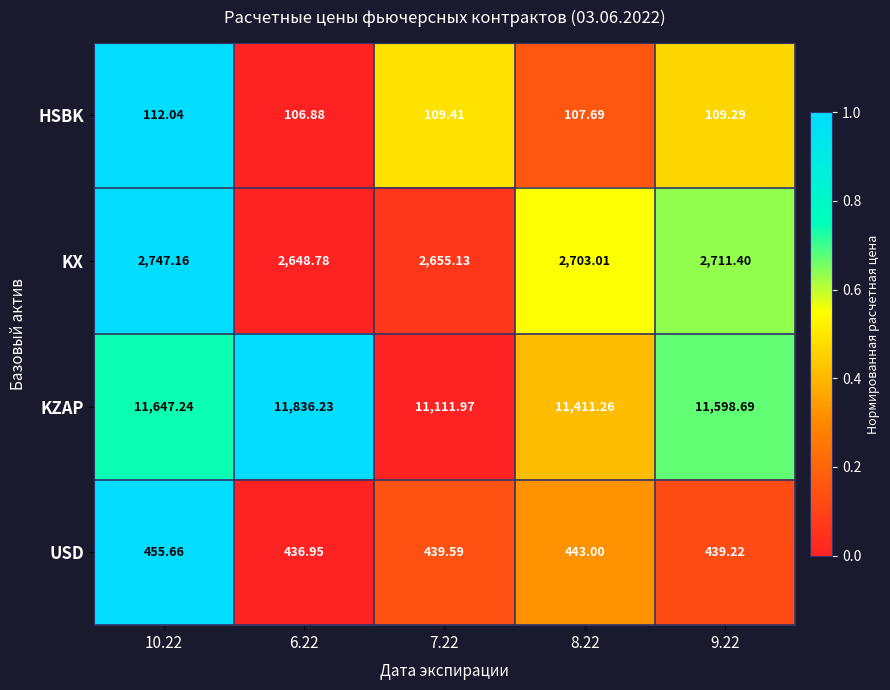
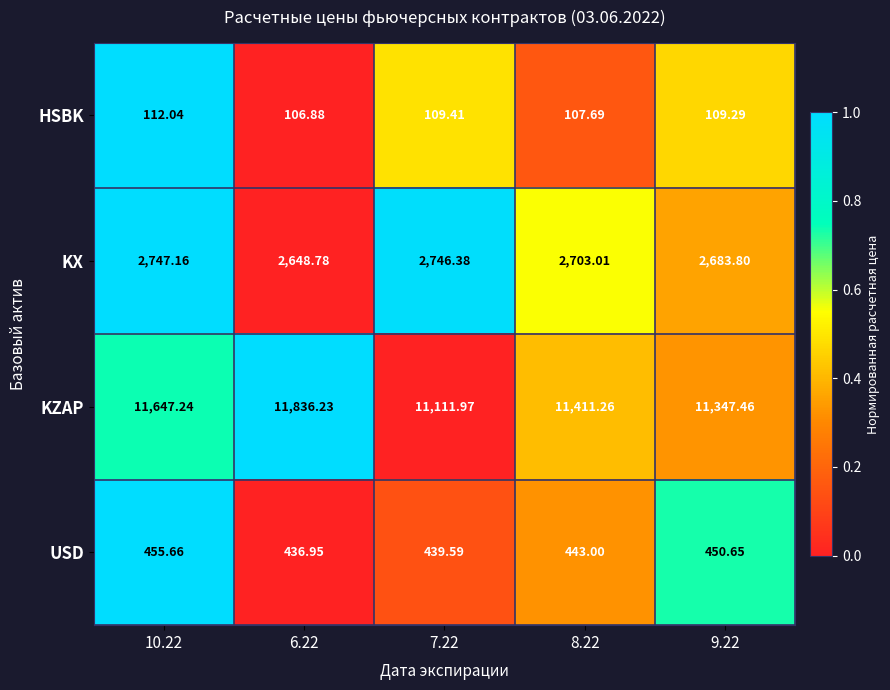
KX, 7.22: 2,655.13 -> 2,746.38
KX, 9.22: 2,711.40 -> 2,683.80
KZAP, 9.22: 11,598.69 -> 11,347.46
USD, 9.22: 439.22 -> 450.65
